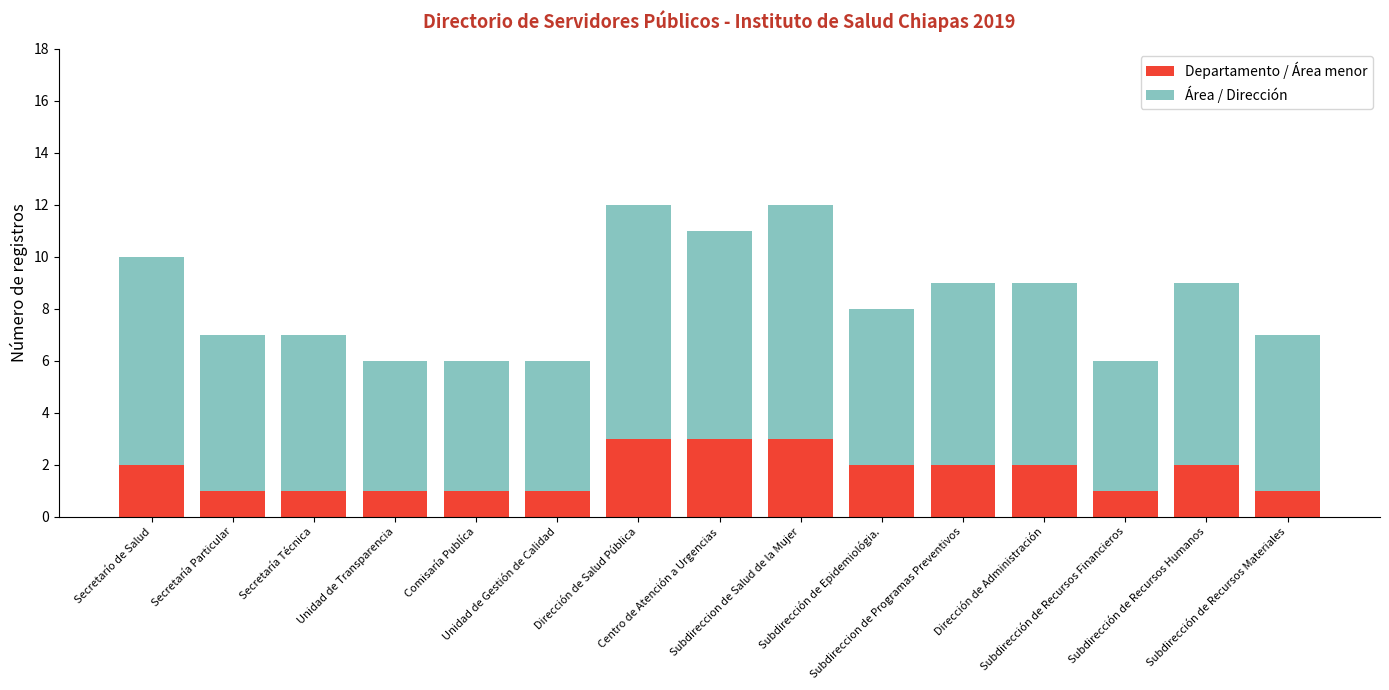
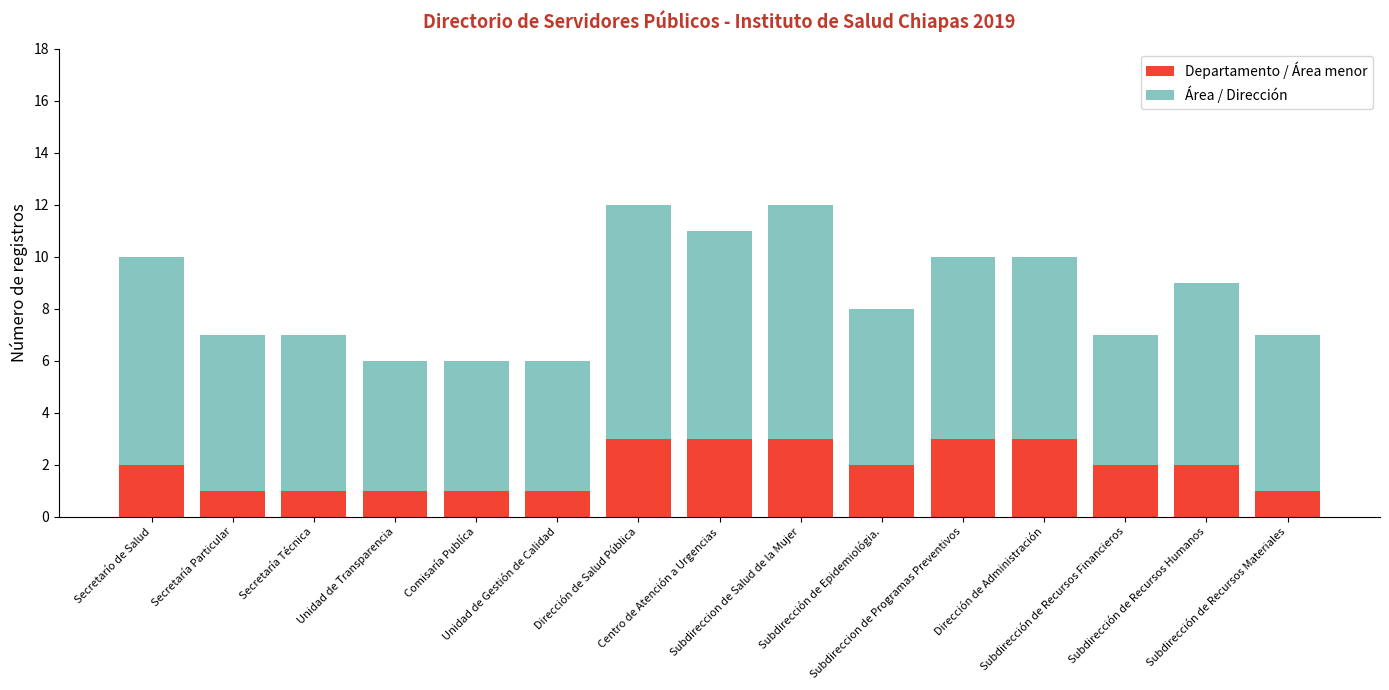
Departamento / Área menor, Subdireccion de Programas Preventivos: 2 -> 3
Departamento / Área menor, Dirección de Administración: 2 -> 3
Departamento / Área menor, Subdirección de Recursos Financieros: 1 -> 2
